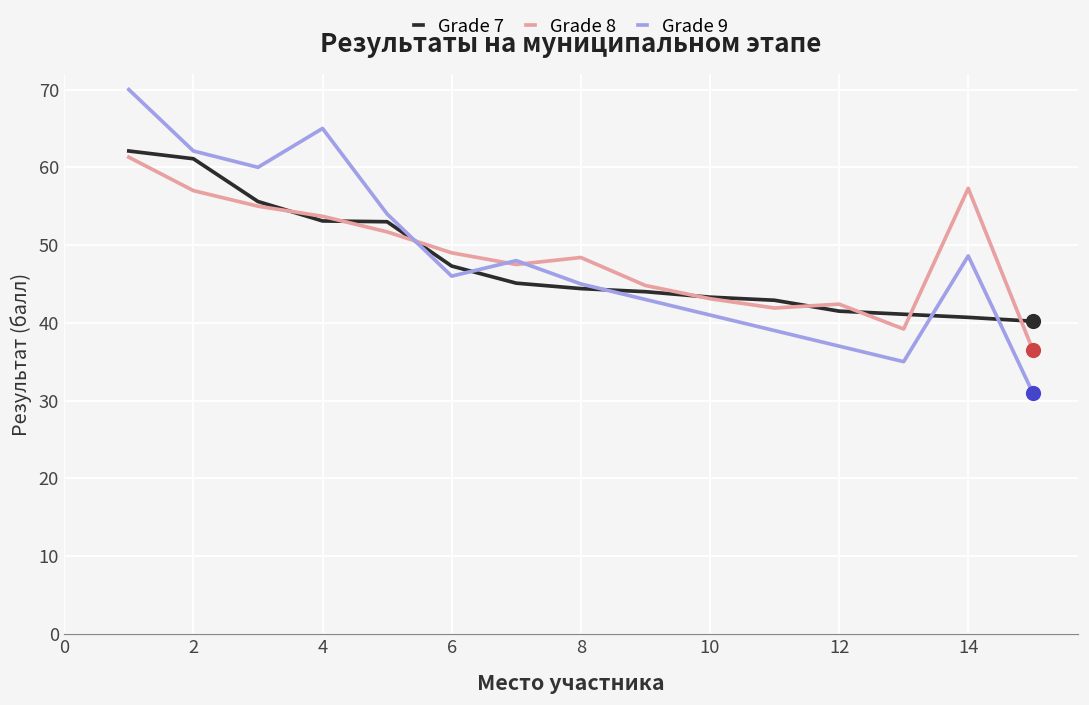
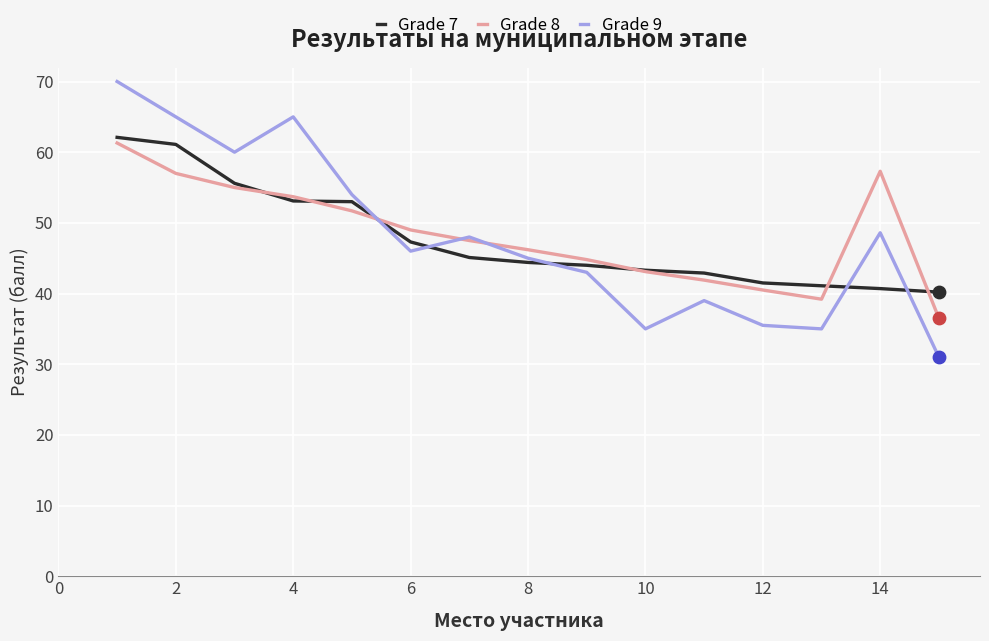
Grade 9, 2: 62 -> 65
Grade 8, 8: 48 -> 46
Grade 9, 10: 41 -> 35
Grade 8, 12: 42 -> 41
Grade 9, 12: 37 -> 36
